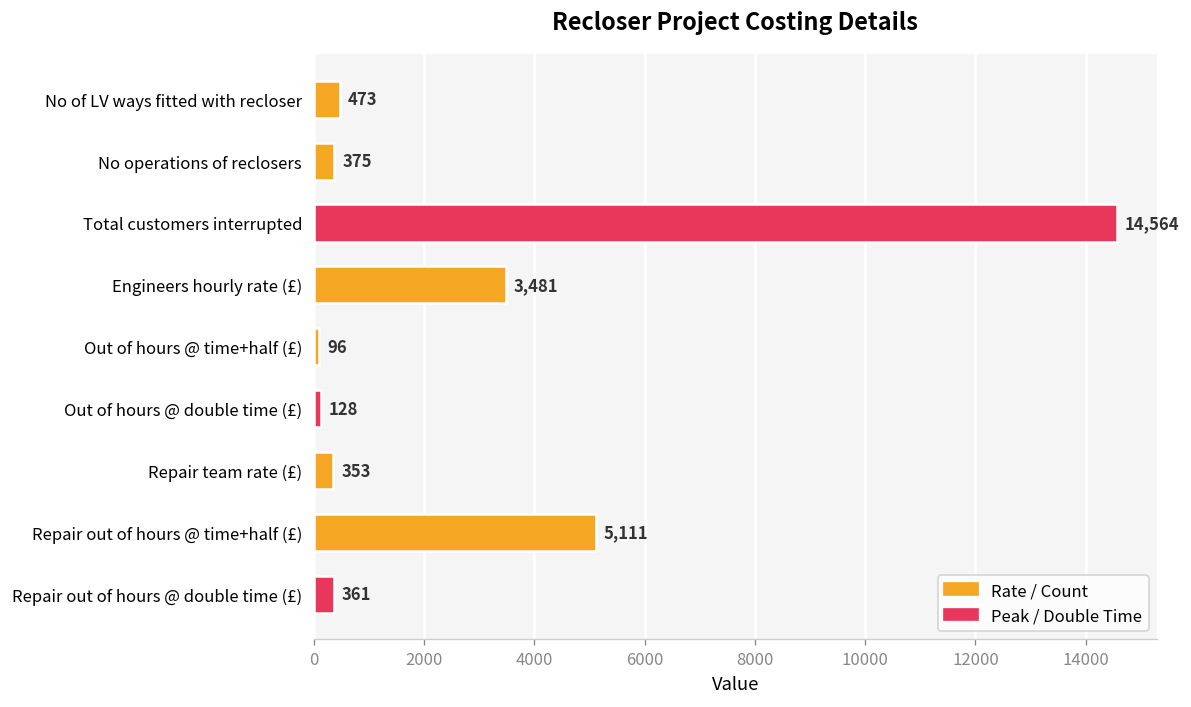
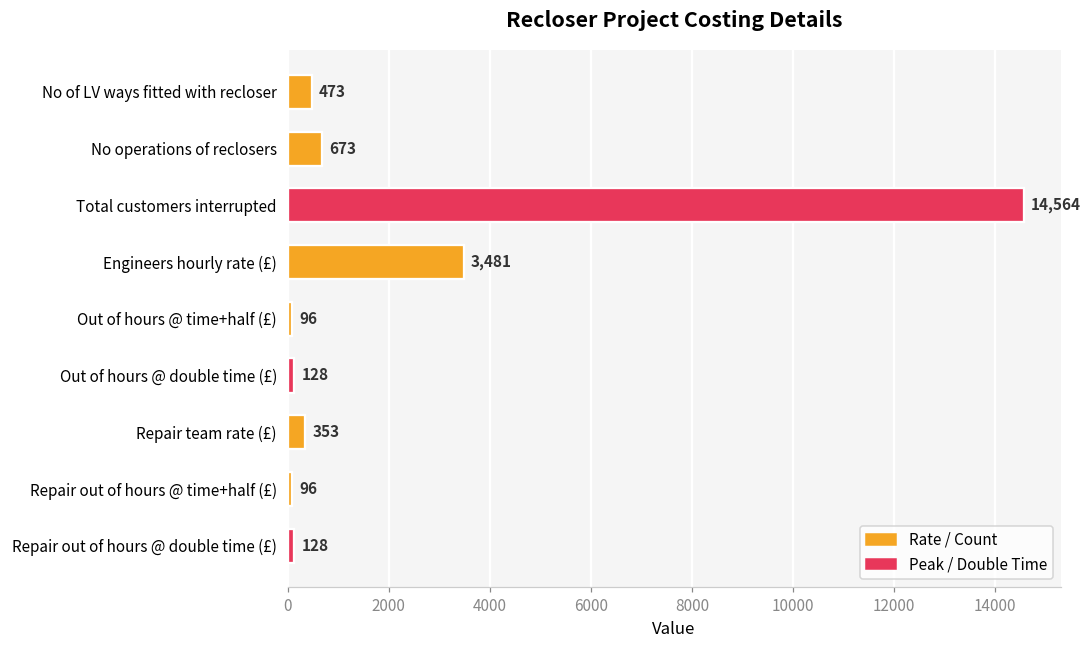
No operations of reclosers: 375 -> 673
Repair out of hours @ time+half (£): 5,111 -> 96
Repair out of hours @ double time (£): 361 -> 128
